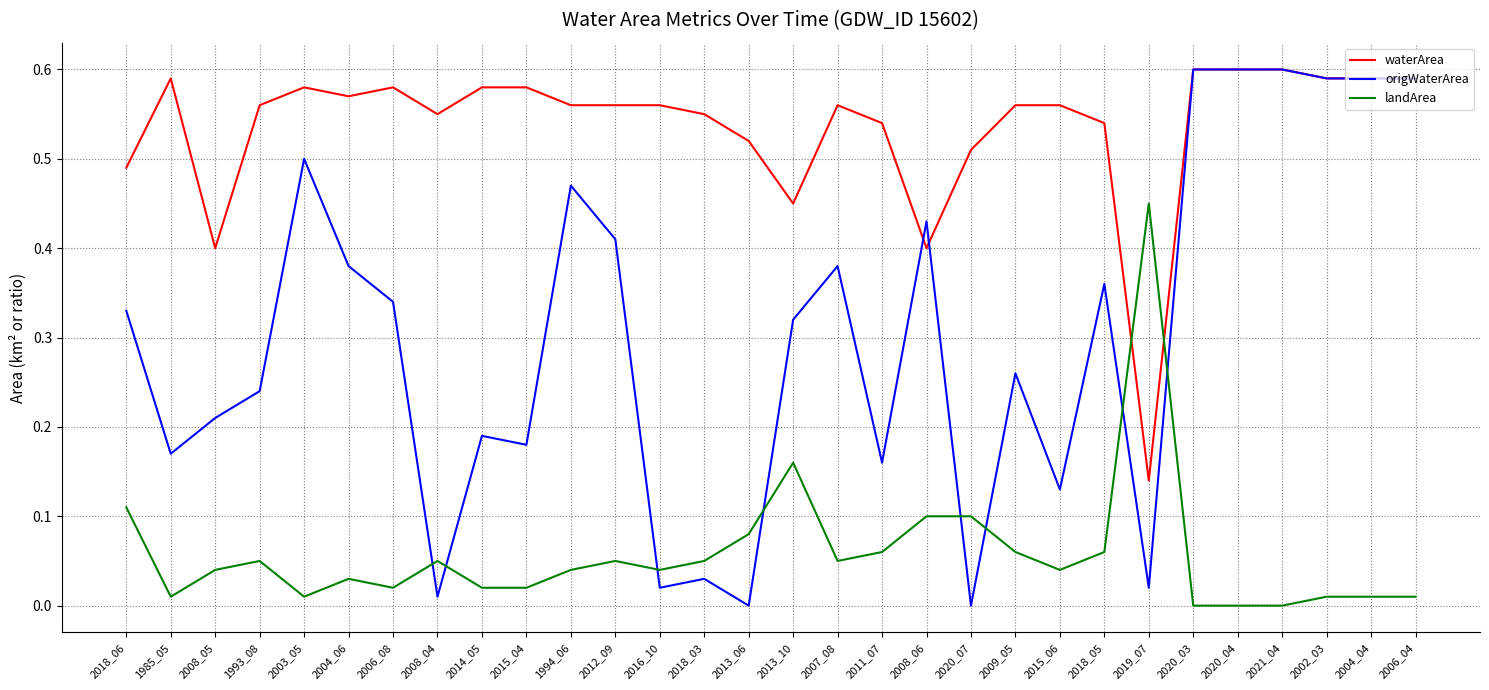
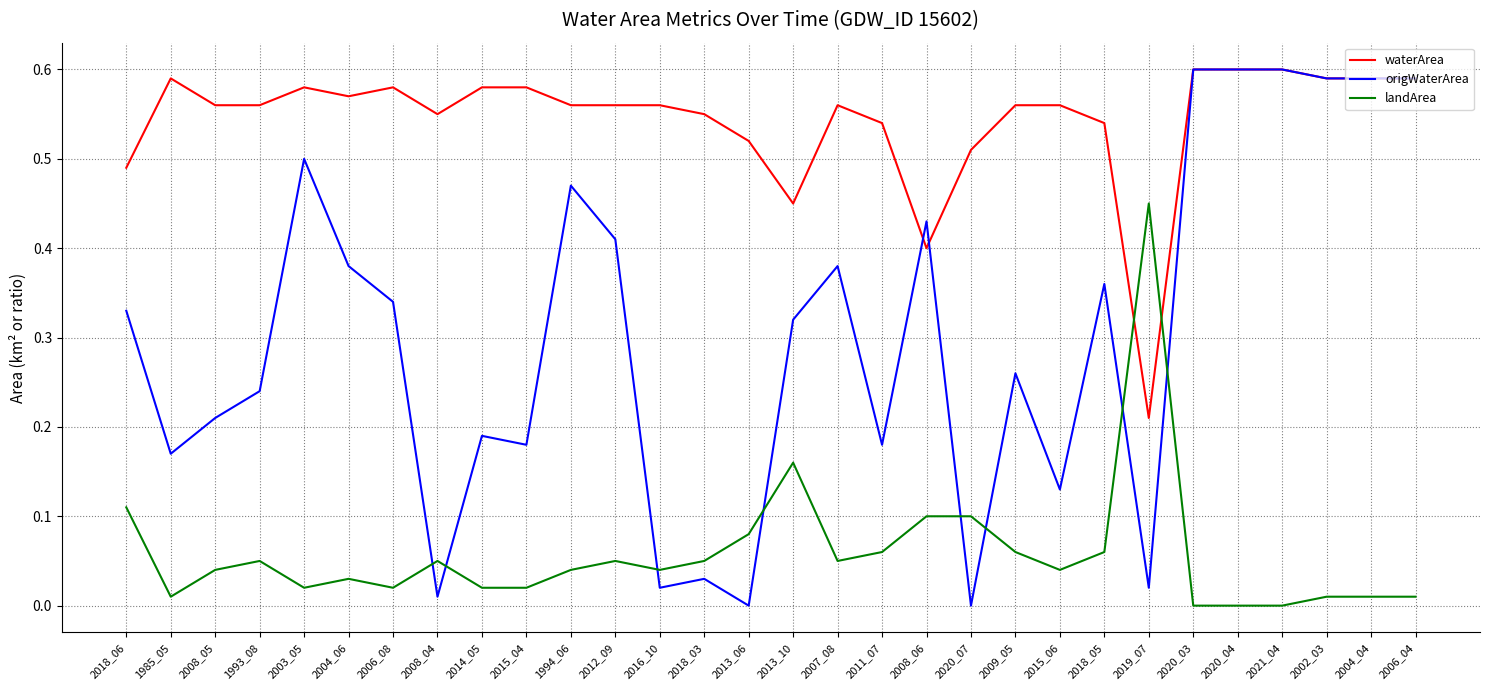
waterArea, 2008_05: 0.40 -> 0.56
landArea, 2003_05: 0.01 -> 0.02
origWaterArea, 2011_07: 0.16 -> 0.18
waterArea, 2019_07: 0.14 -> 0.21
